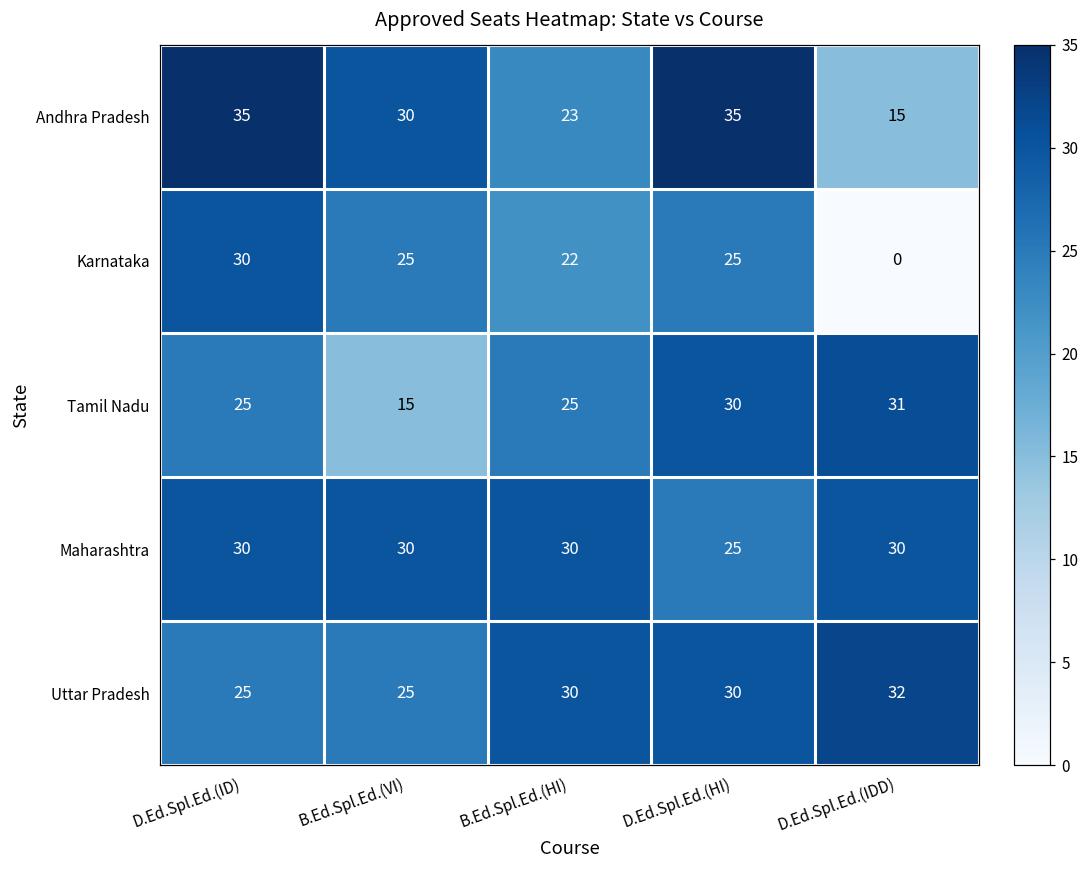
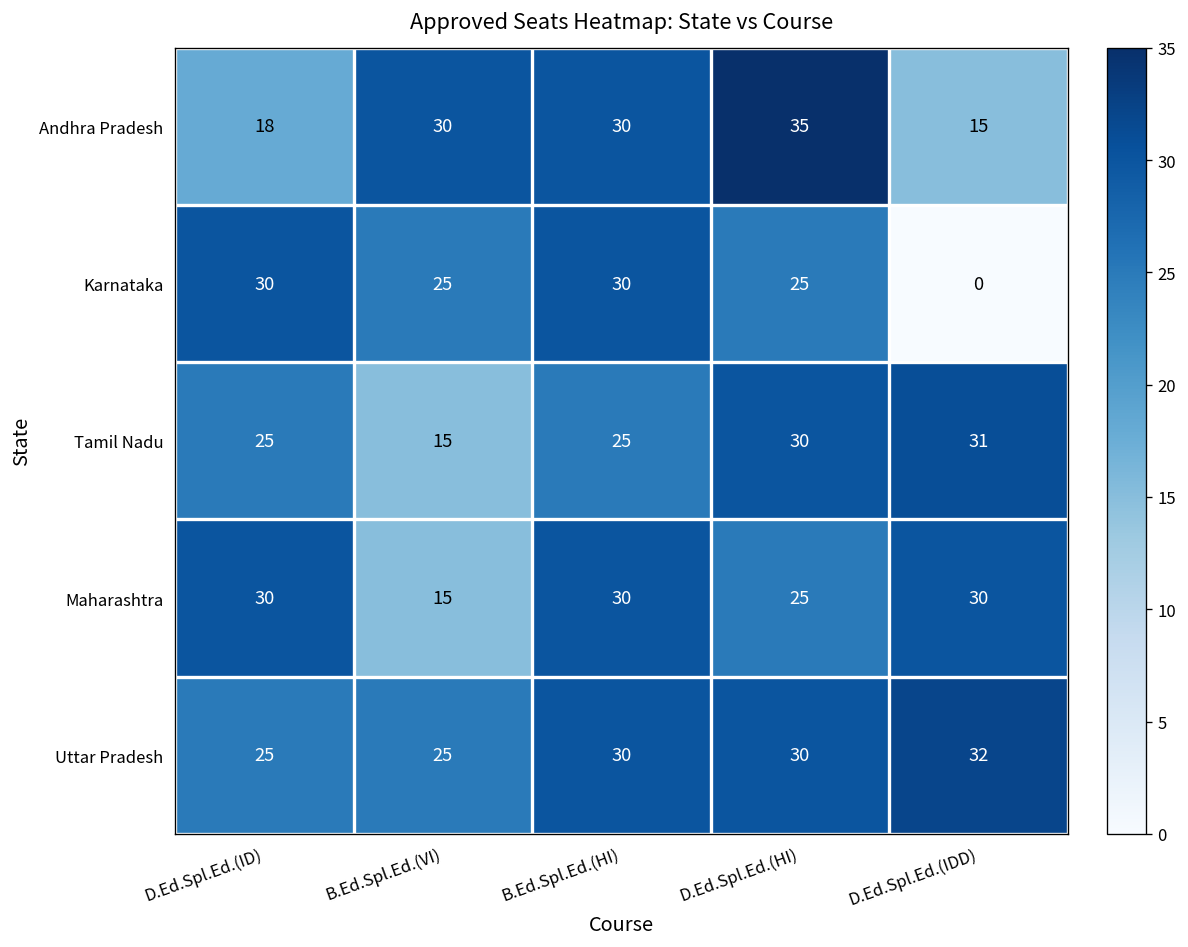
Andhra Pradesh, D.Ed.Spl.Ed.(ID): 35 -> 18
Andhra Pradesh, B.Ed.Spl.Ed.(HI): 23 -> 30
Karnataka, B.Ed.Spl.Ed.(HI): 22 -> 30
Maharashtra, B.Ed.Spl.Ed.(VI): 30 -> 15
